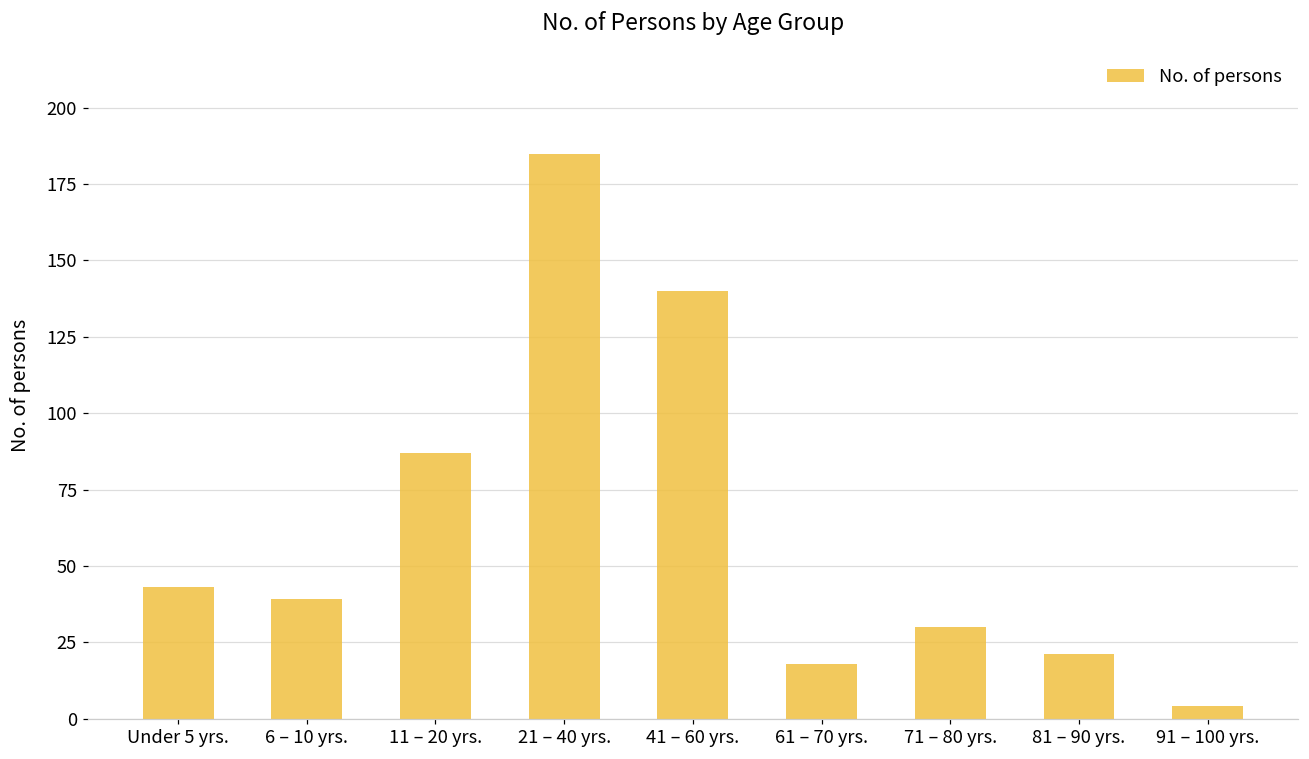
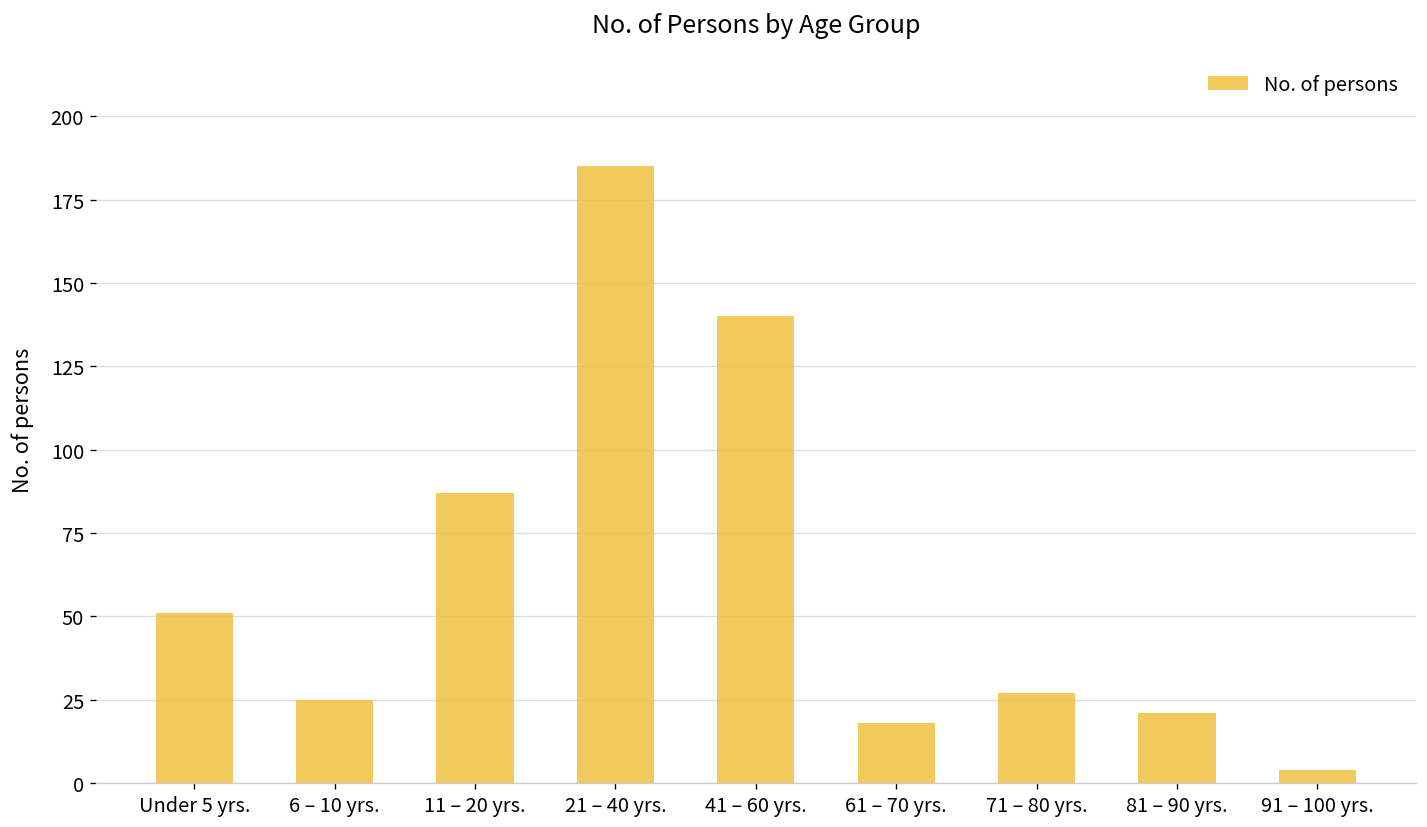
Under 5 yrs.: 43 -> 51
6 – 10 yrs.: 39 -> 25
71 – 80 yrs.: 30 -> 27
